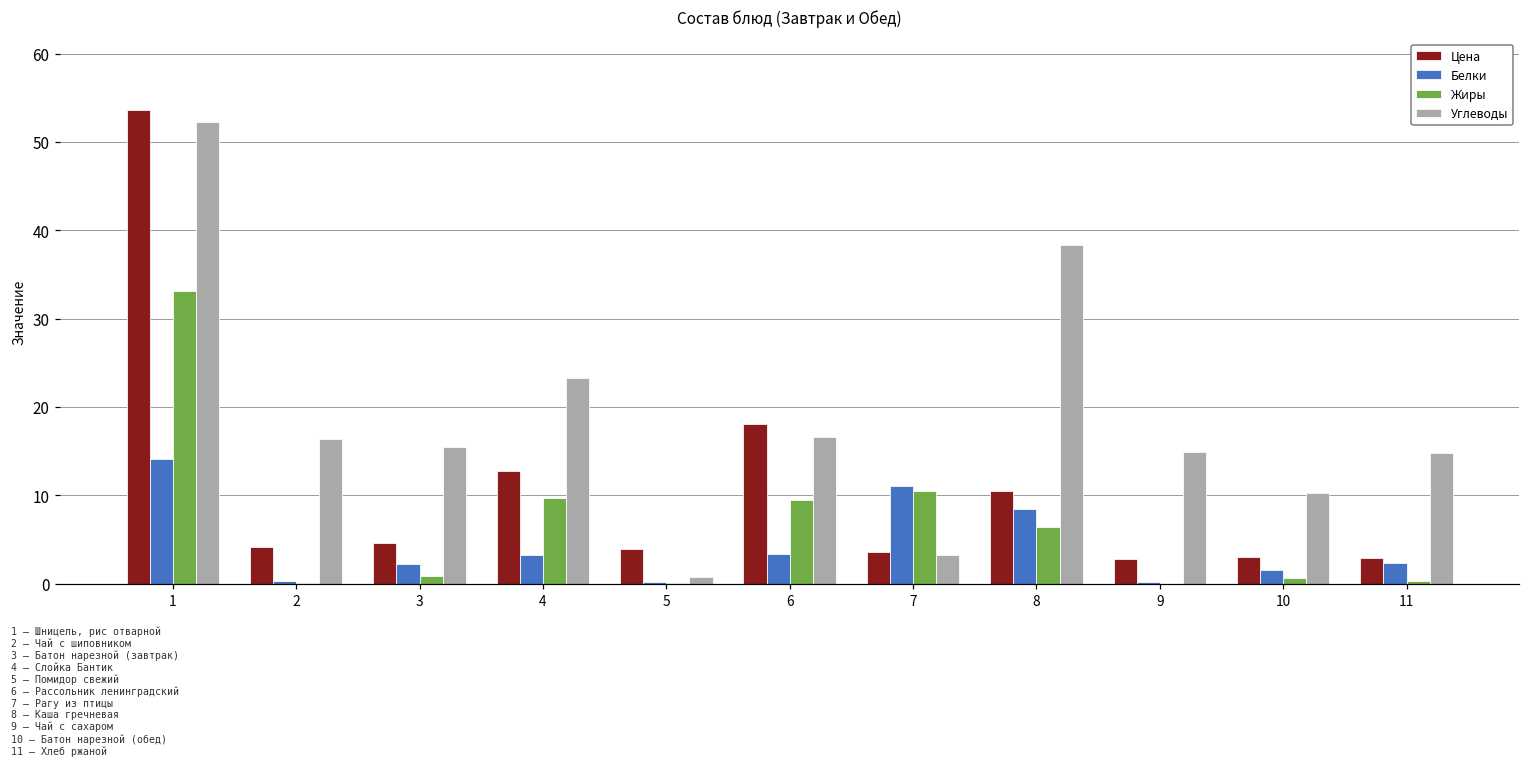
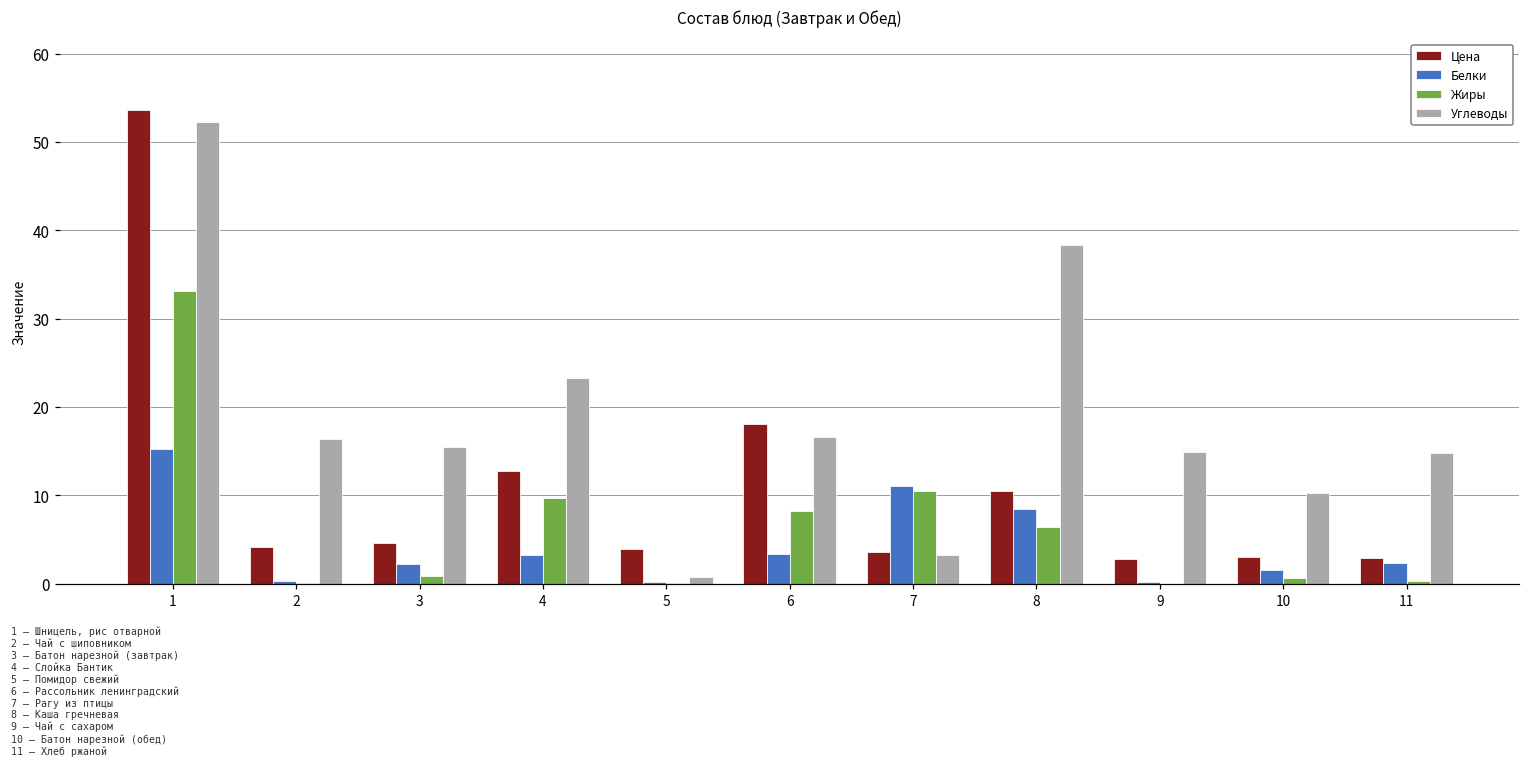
Белки, 1: 14 -> 15
Жиры, 6: 10 -> 8
